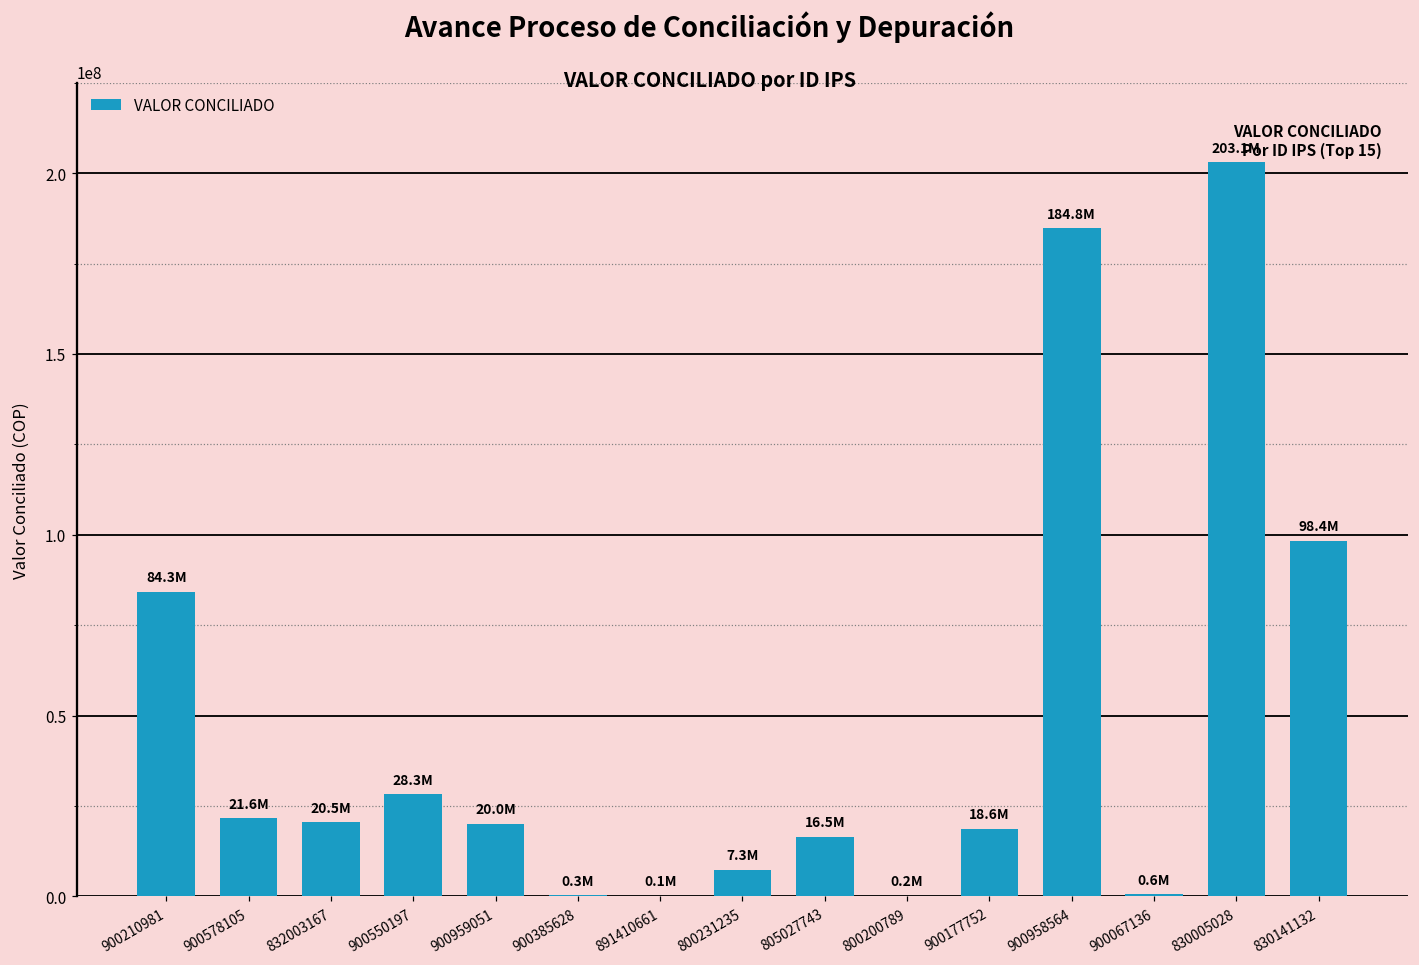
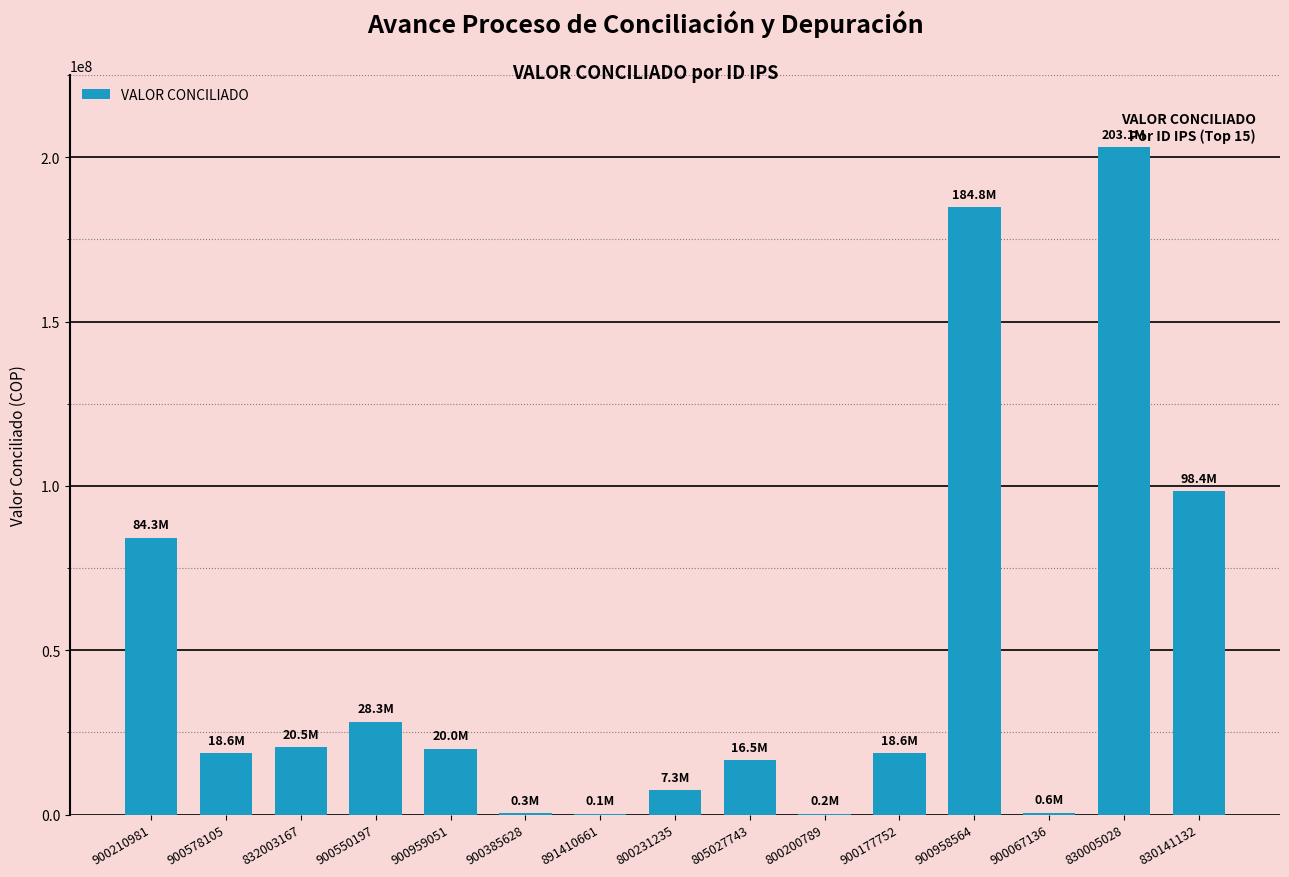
900578105: 21.6M -> 18.6M
